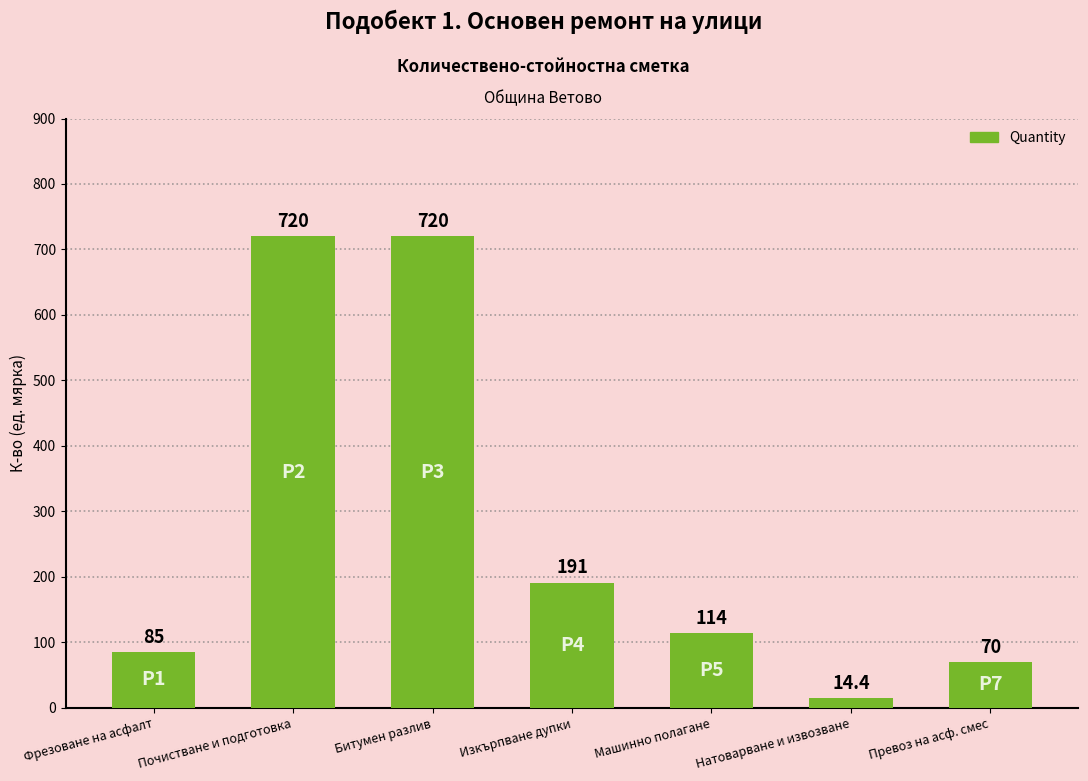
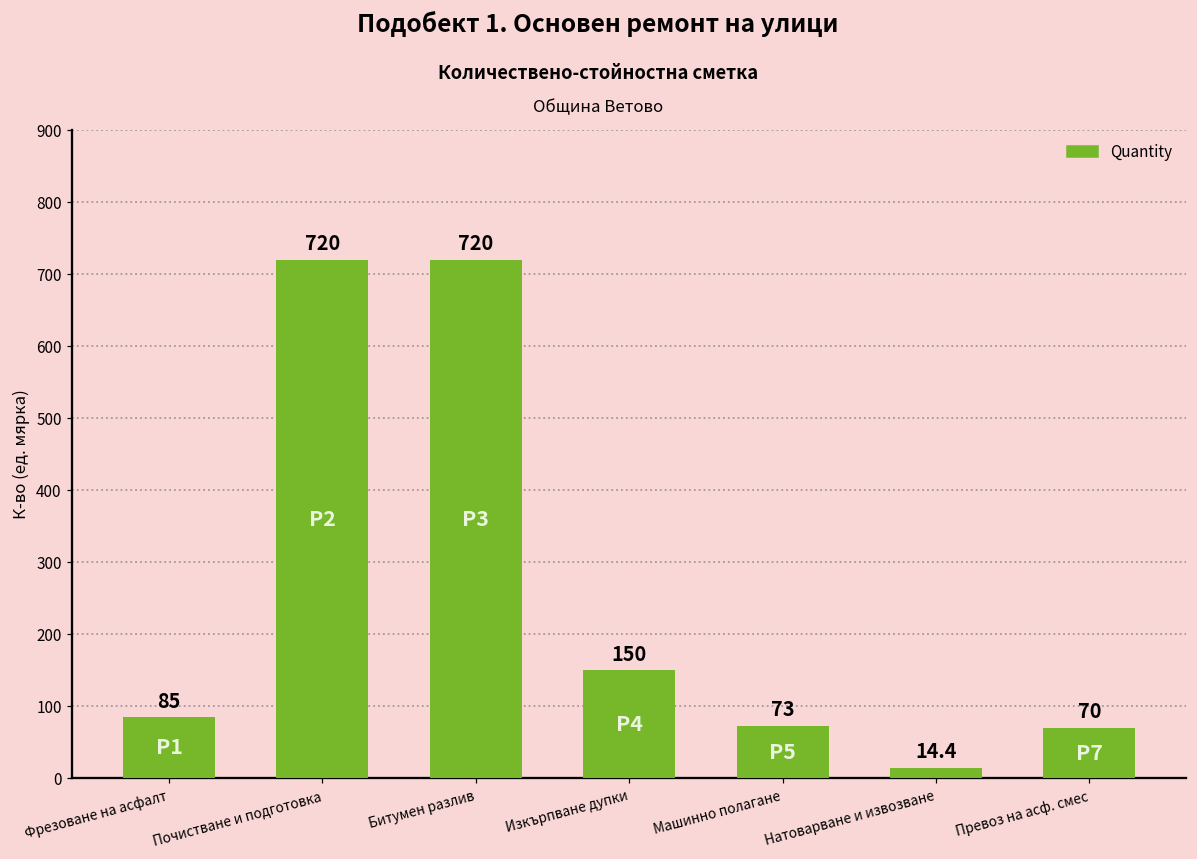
Изкърпване дупки: 191 -> 150
Машинно полагане: 114 -> 73
